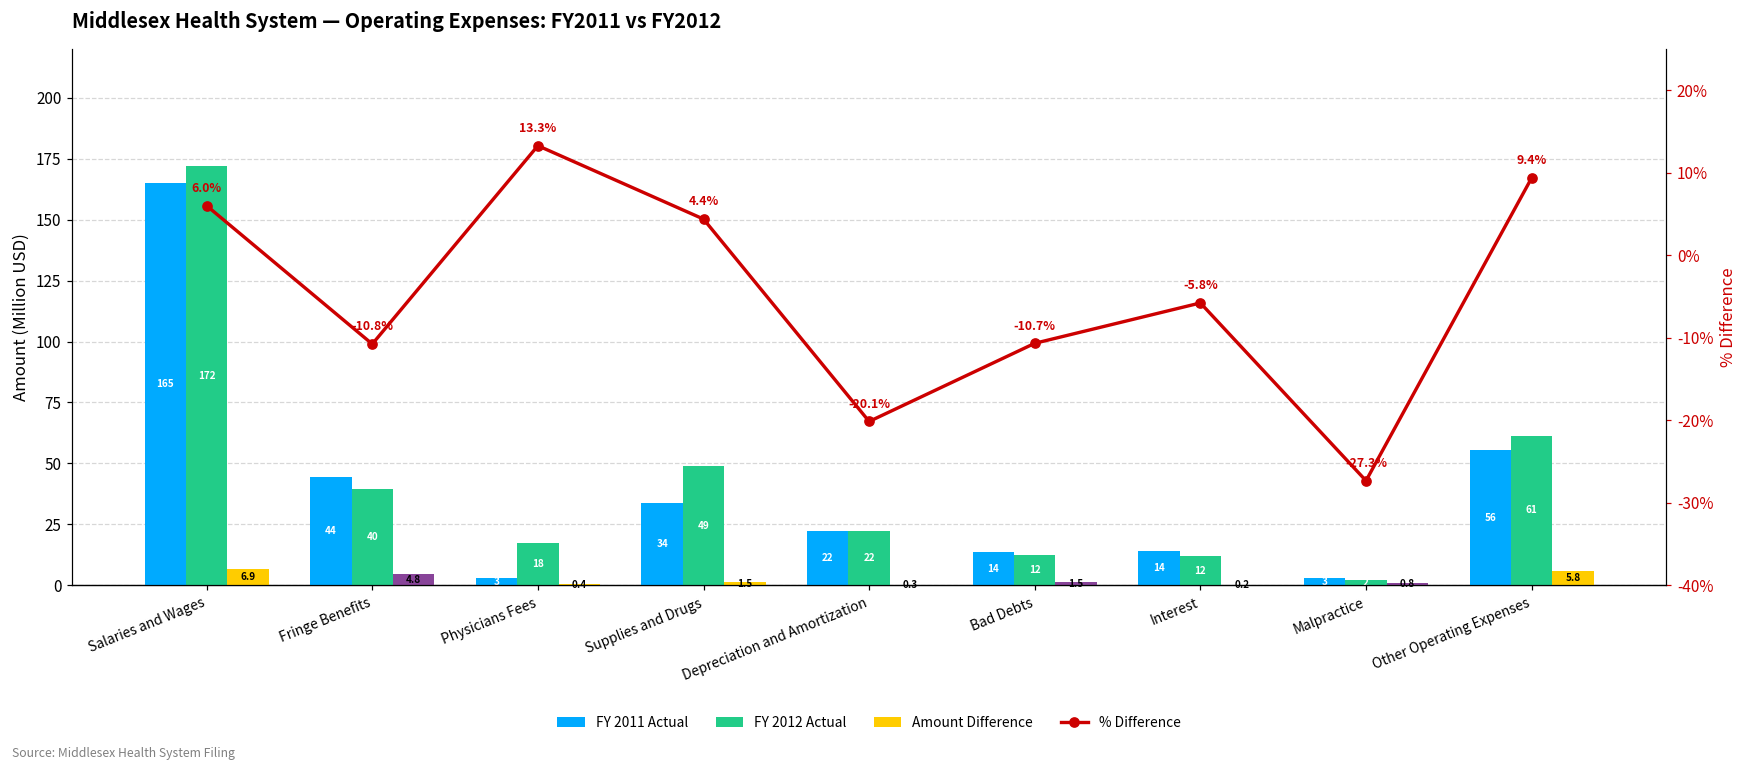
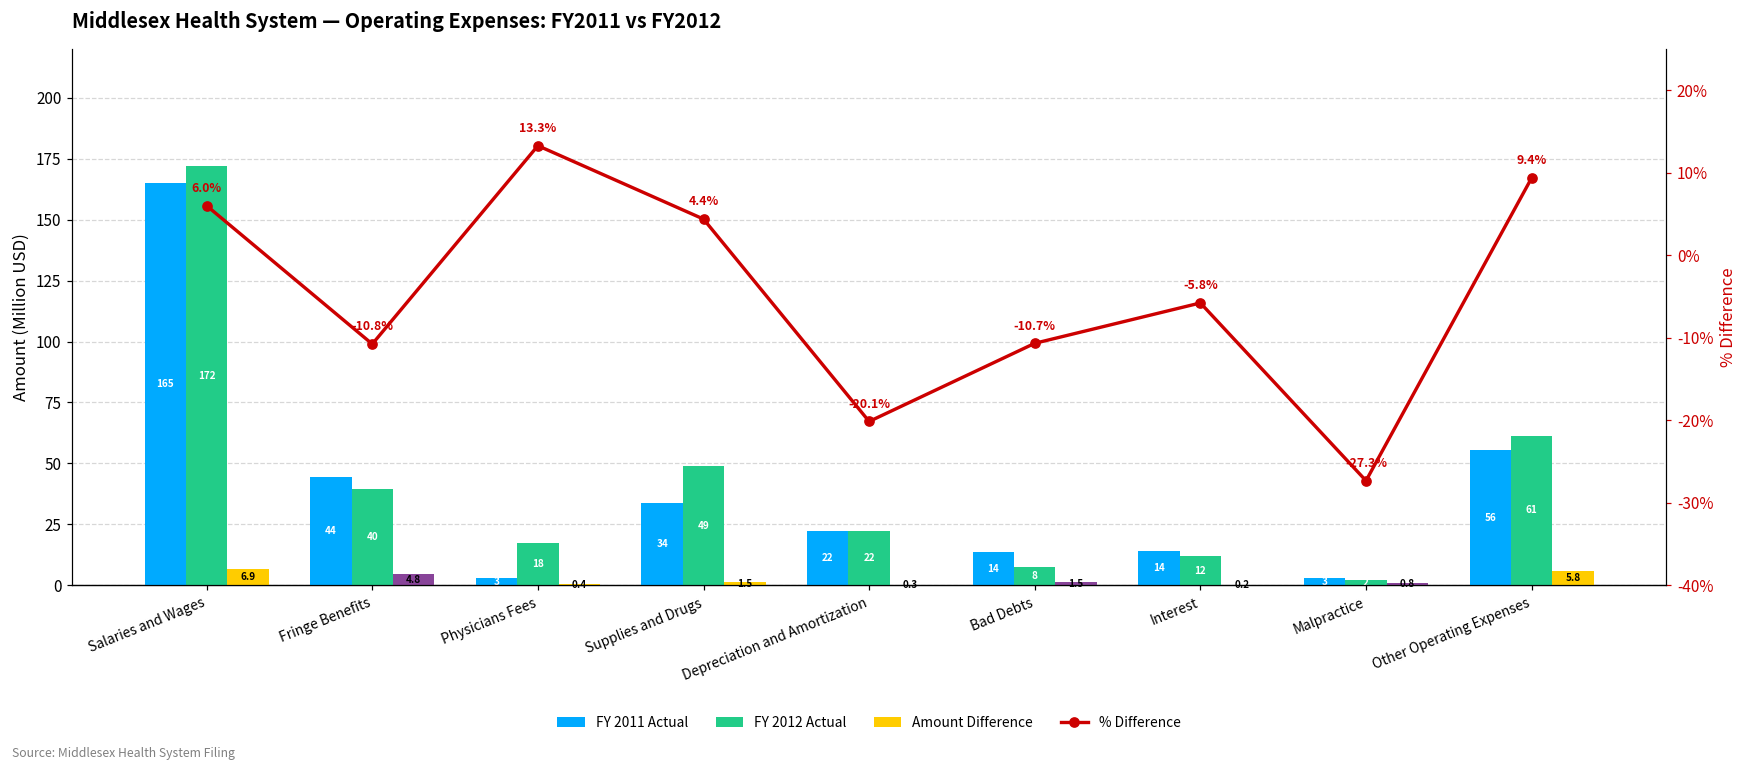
FY 2012 Actual, Bad Debts: 12 -> 8
